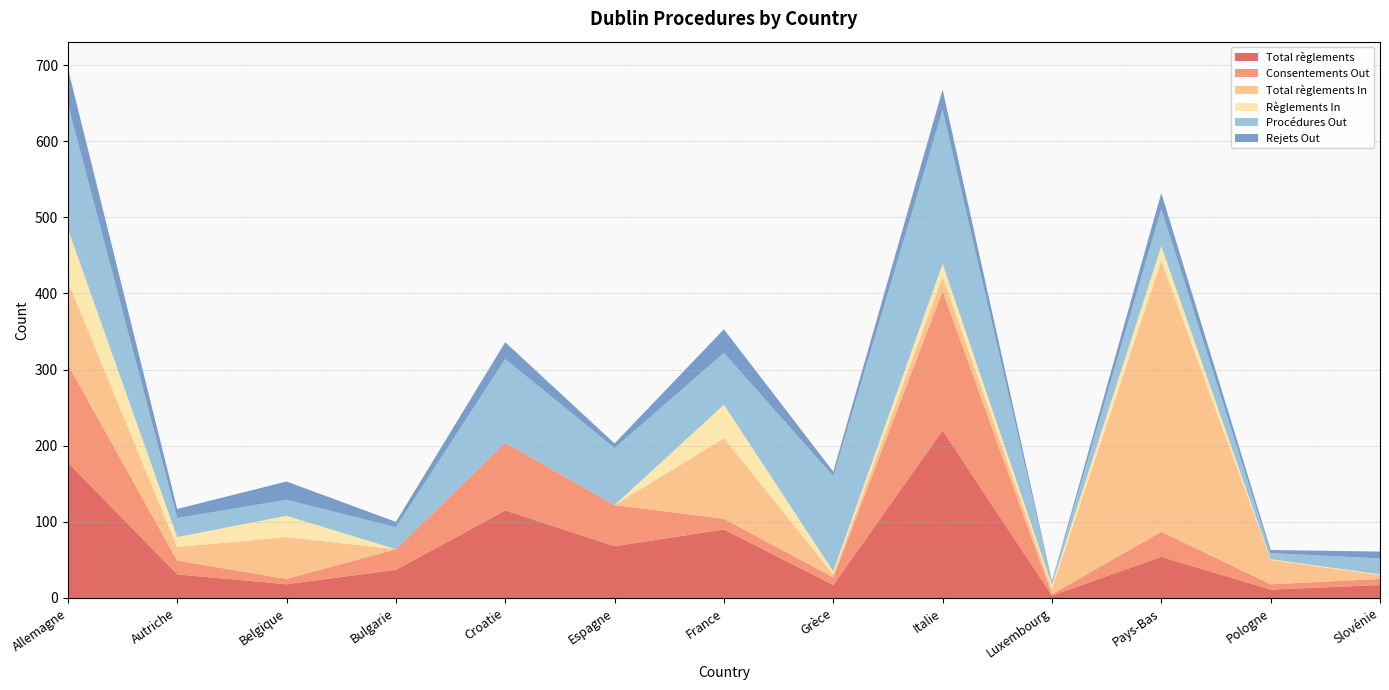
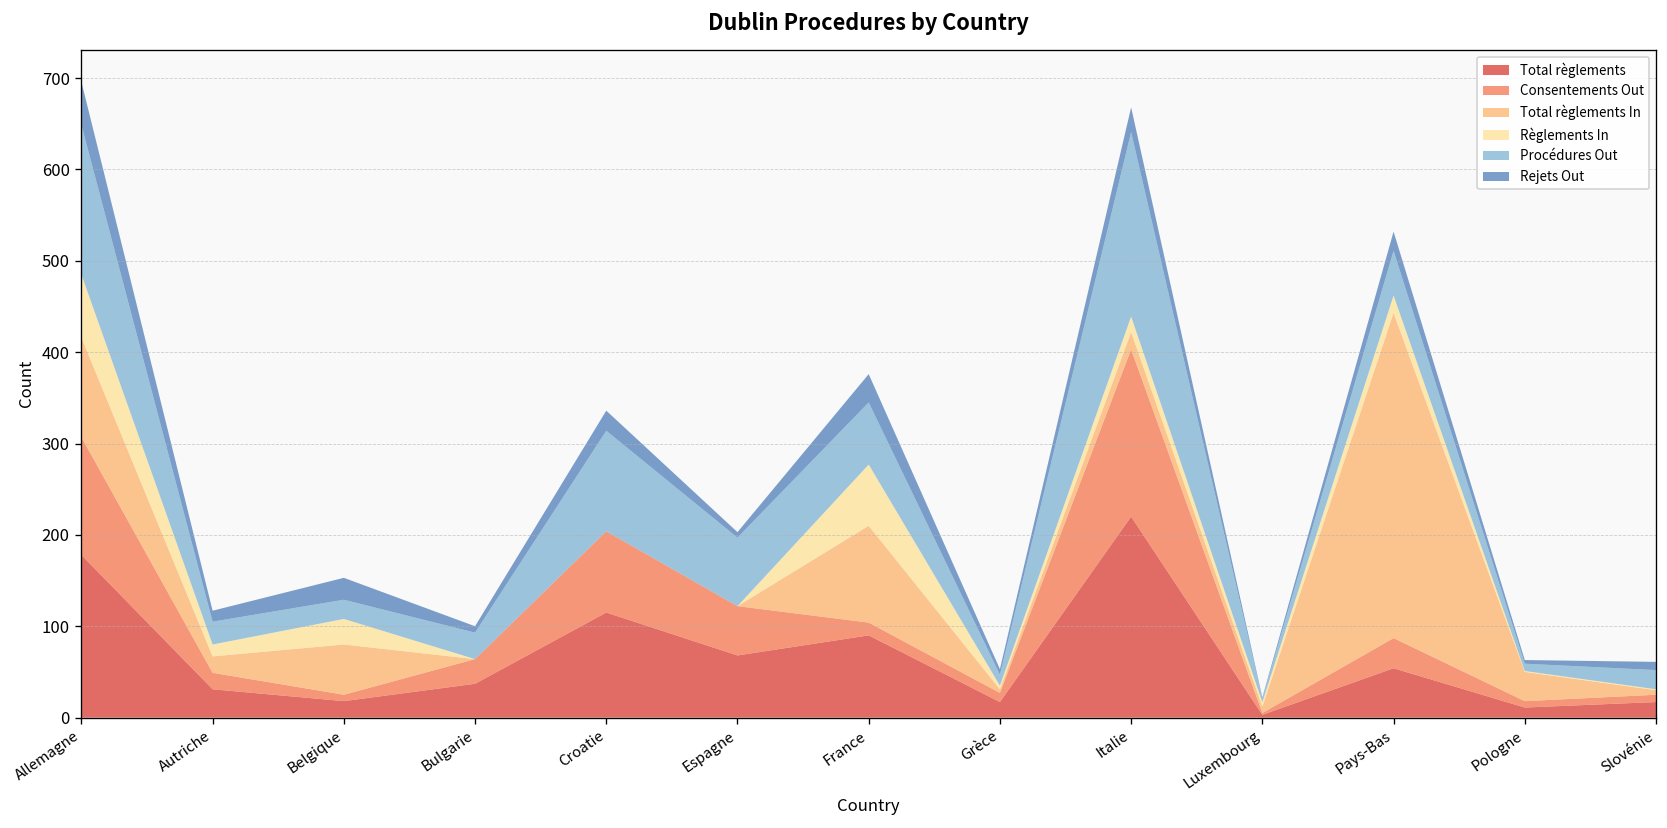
Règlements In, France: 40 -> 70
Procédures Out, Grèce: 130 -> 10
